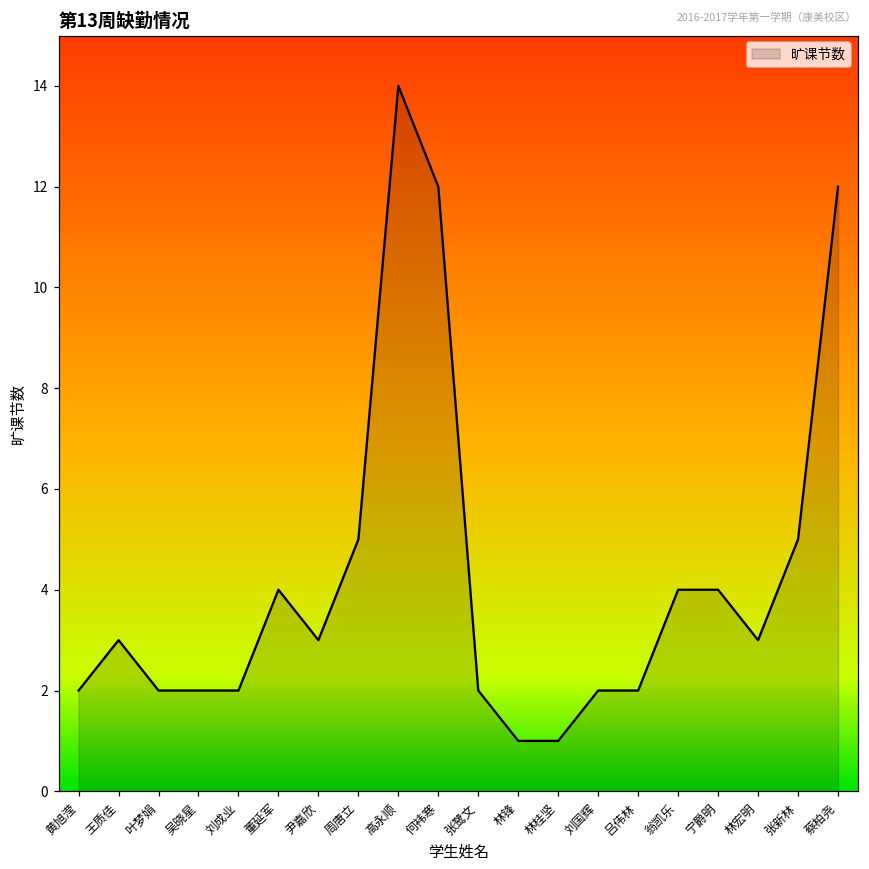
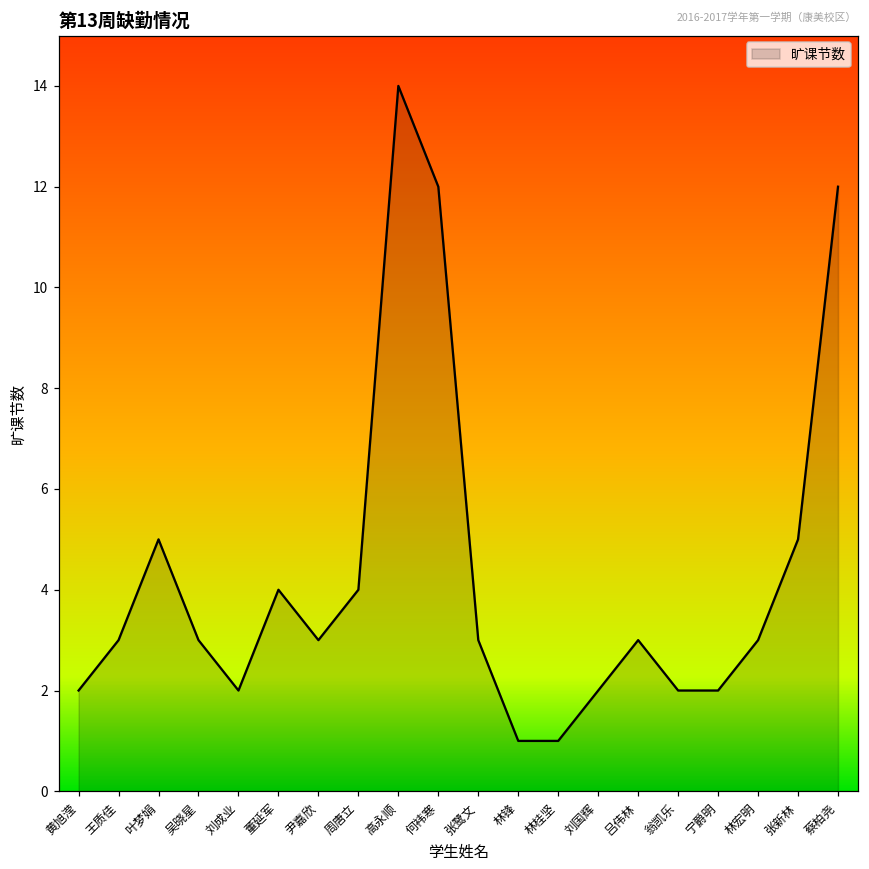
叶梦娟: 2 -> 5
吴晓星: 2 -> 3
周唐立: 5 -> 4
张鹭文: 2 -> 3
吕伟林: 2 -> 3
翁凯乐: 4 -> 2
宁爵明: 4 -> 2
